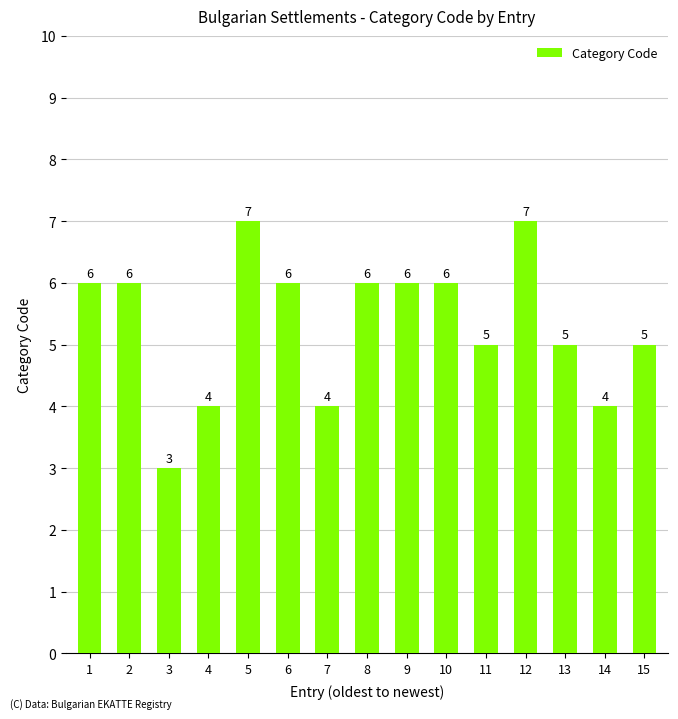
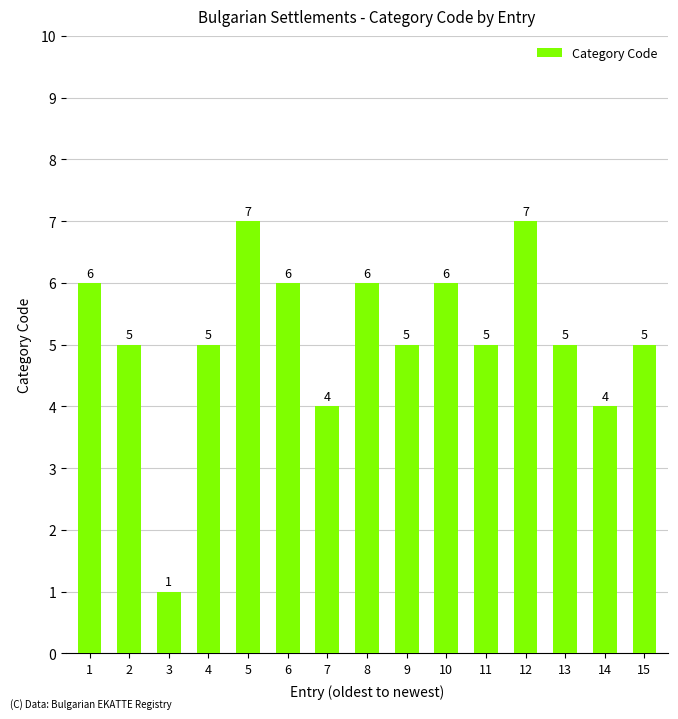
2: 6 -> 5
3: 3 -> 1
4: 4 -> 5
9: 6 -> 5
